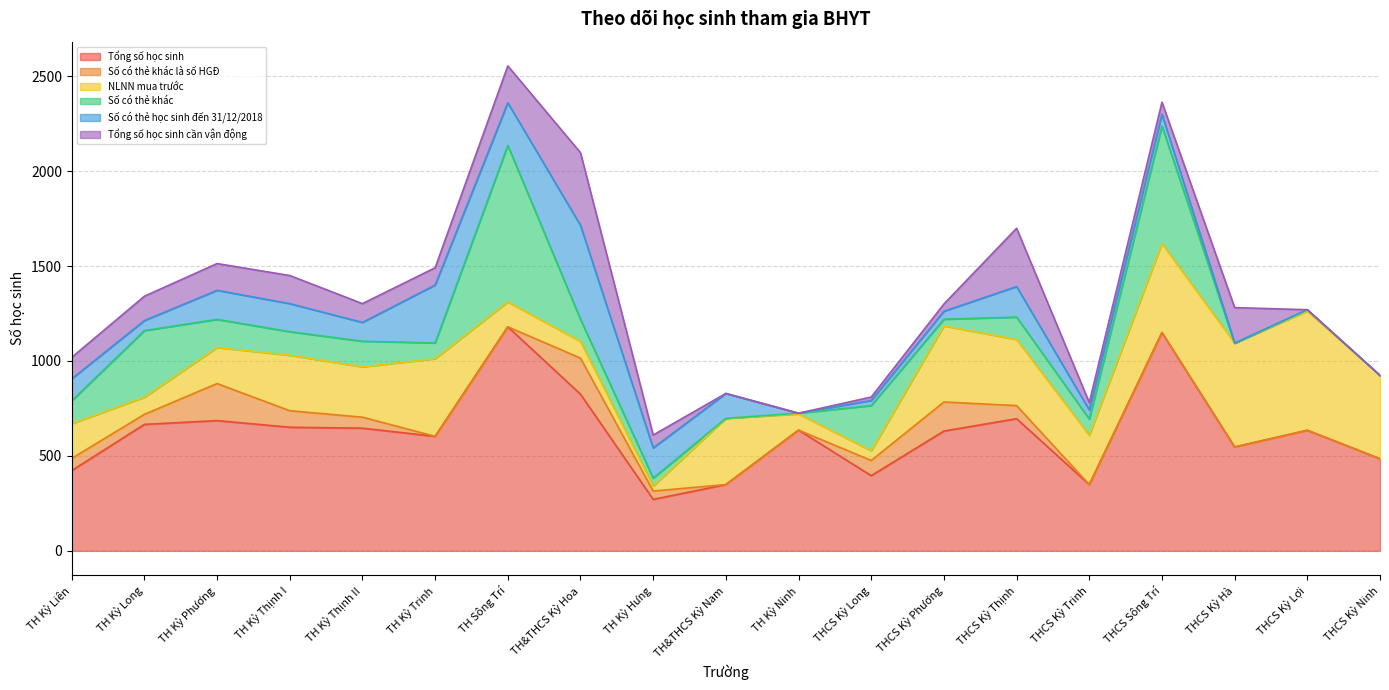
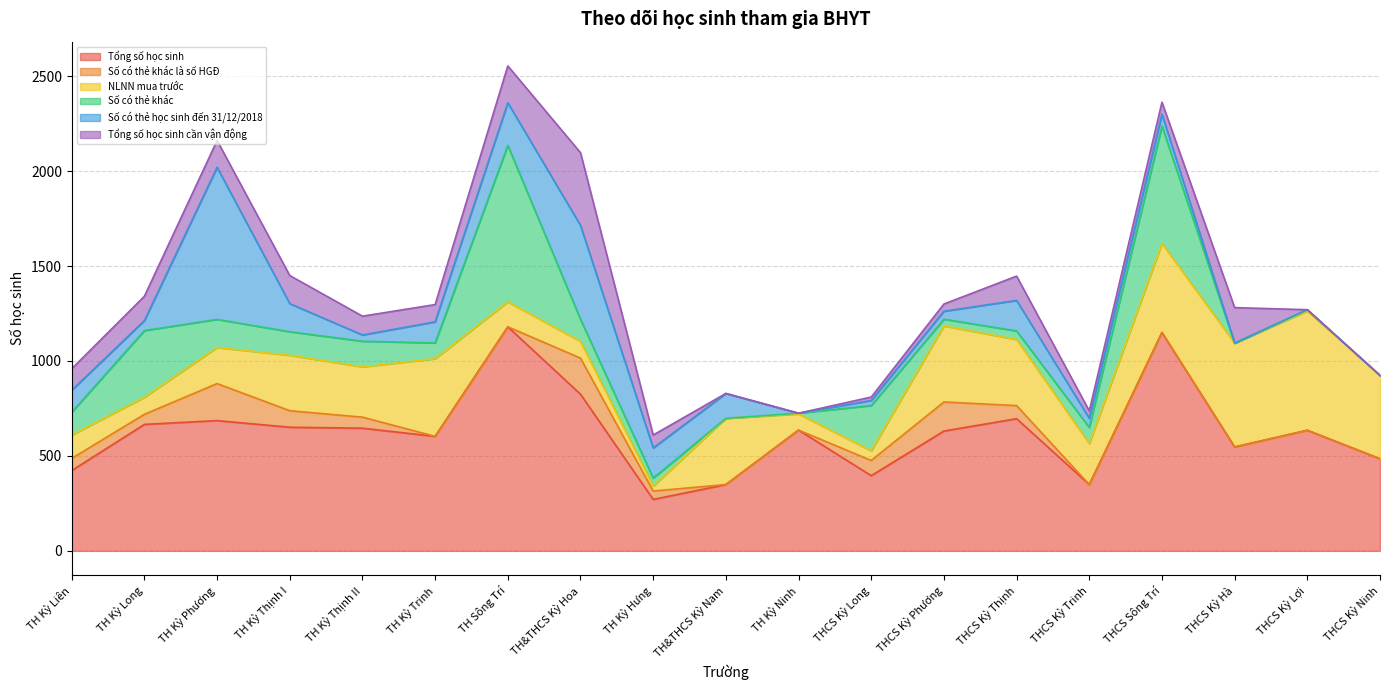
NLNN mua trước, TH Kỳ Liên: 180 -> 120
Số có thẻ học sinh đến 31/12/2018, TH Kỳ Phương: 150 -> 800
Số có thẻ học sinh đến 31/12/2018, TH Kỳ Thịnh II: 100 -> 30
Số có thẻ học sinh đến 31/12/2018, TH Kỳ Trinh: 310 -> 110
Số có thẻ khác, THCS Kỳ Thịnh: 120 -> 50
Tổng số học sinh cần vận động, THCS Kỳ Thịnh: 310 -> 130
NLNN mua trước, THCS Kỳ Trinh: 260 -> 220
